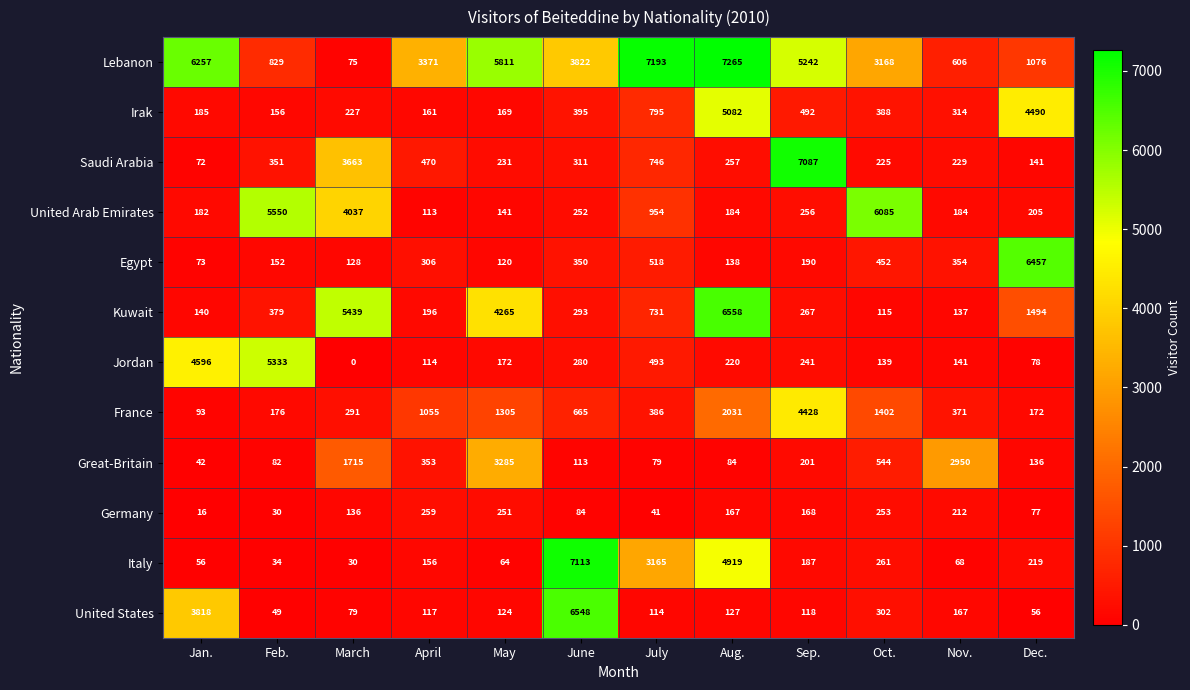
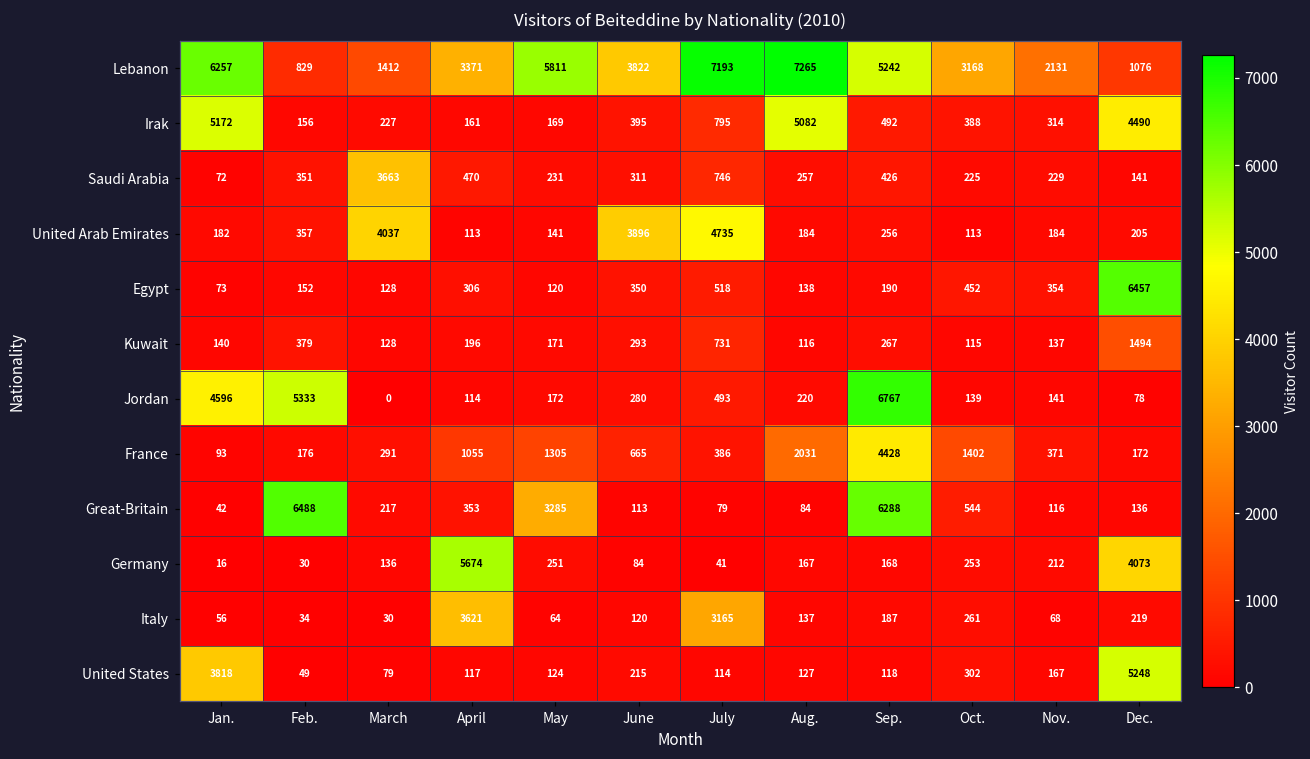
Lebanon, March: 75 -> 1412
Lebanon, Nov.: 606 -> 2131
Irak, Jan.: 185 -> 5172
Saudi Arabia, Sep.: 7087 -> 426
United Arab Emirates, Feb.: 5550 -> 357
United Arab Emirates, June: 252 -> 3896
United Arab Emirates, July: 954 -> 4735
United Arab Emirates, Oct.: 6085 -> 113
Kuwait, March: 5439 -> 128
Kuwait, May: 4265 -> 171
Kuwait, Aug.: 6558 -> 116
Jordan, Sep.: 241 -> 6767
Great-Britain, Feb.: 82 -> 6488
Great-Britain, March: 1715 -> 217
Great-Britain, Sep.: 201 -> 6288
Great-Britain, Nov.: 2950 -> 116
Germany, April: 259 -> 5674
Germany, Dec.: 77 -> 4073
Italy, April: 156 -> 3621
Italy, June: 7113 -> 120
Italy, Aug.: 4919 -> 137
United States, June: 6548 -> 215
United States, Dec.: 56 -> 5248
